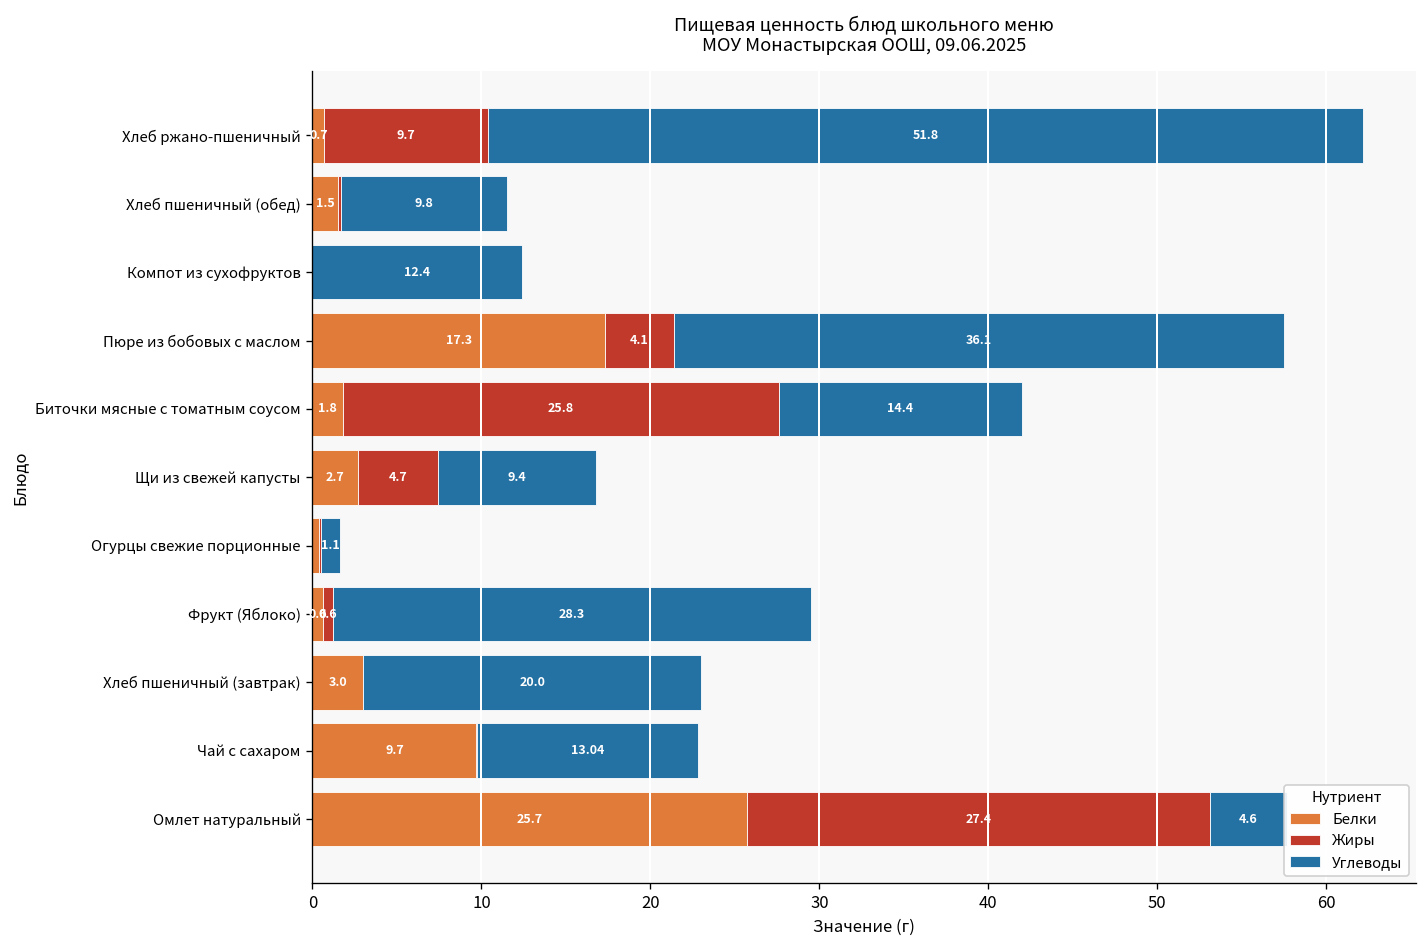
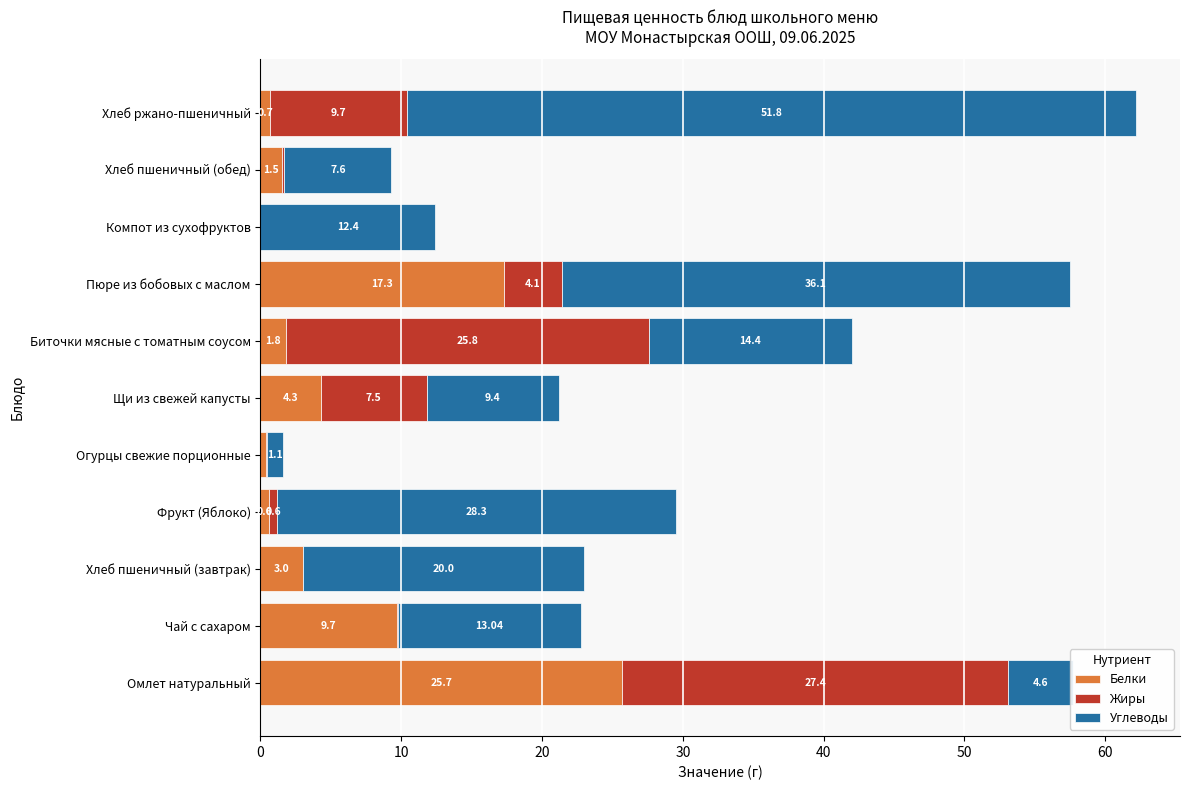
Углеводы, Хлеб пшеничный (обед): 9.8 -> 7.6
Белки, Щи из свежей капусты: 2.7 -> 4.3
Жиры, Щи из свежей капусты: 4.7 -> 7.5
